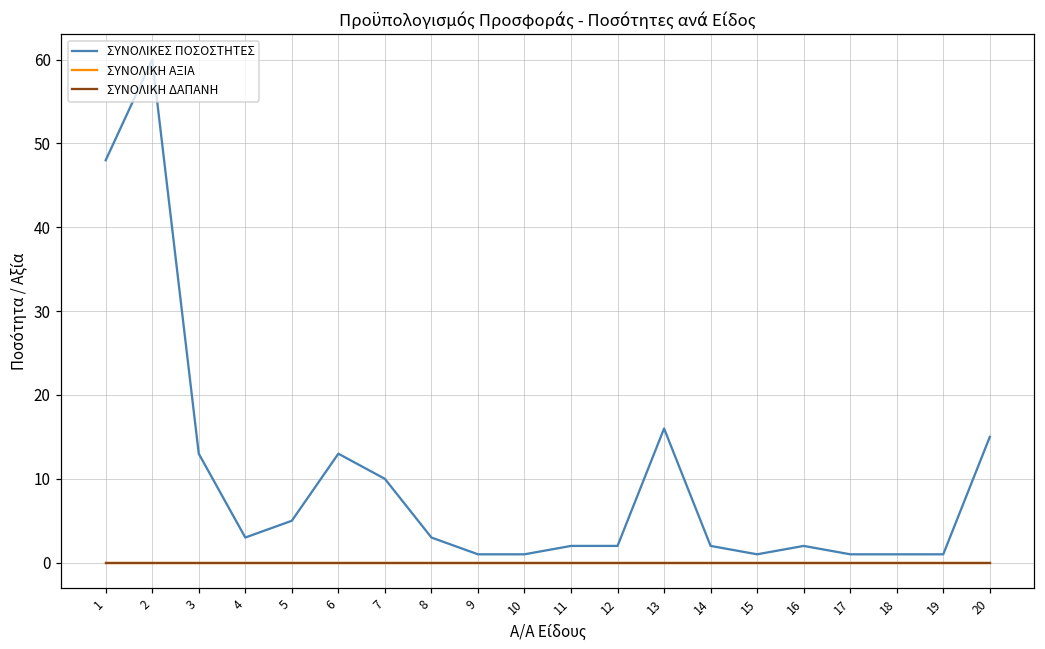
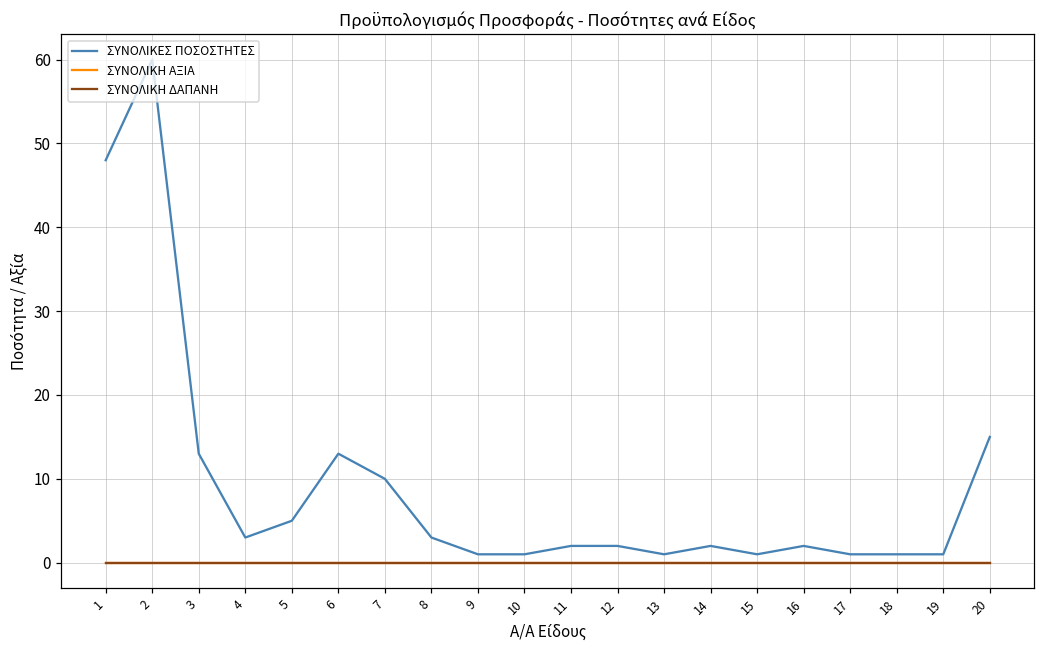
ΣΥΝΟΛΙΚΕΣ ΠΟΣΟΣΤΗΤΕΣ, 13: 16 -> 1
